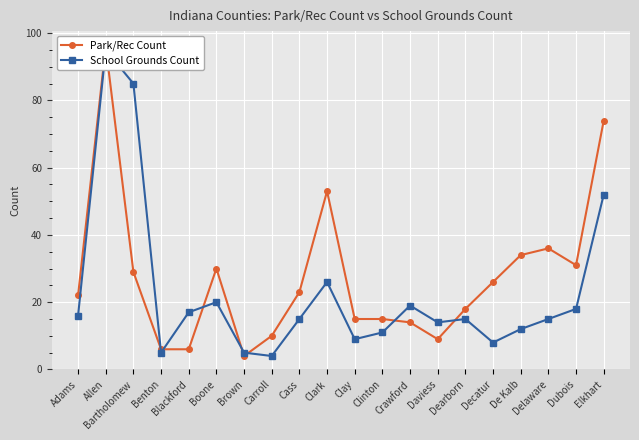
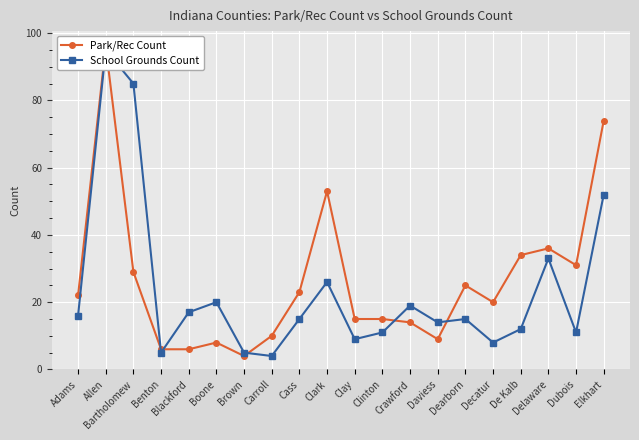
Park/Rec Count, Boone: 30 -> 8
Park/Rec Count, Dearborn: 18 -> 25
Park/Rec Count, Decatur: 26 -> 20
School Grounds Count, Delaware: 15 -> 33
School Grounds Count, Dubois: 18 -> 11
